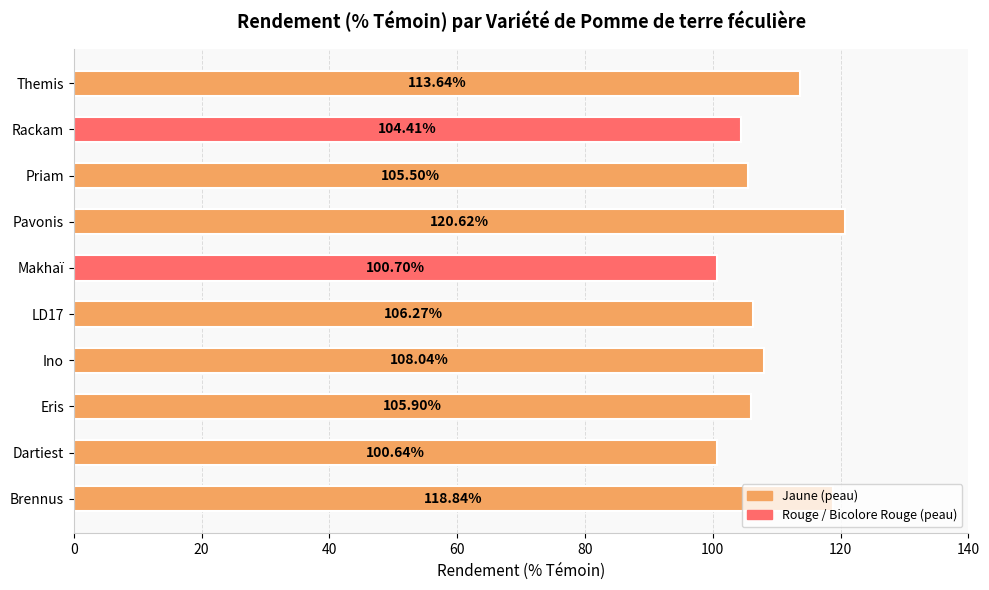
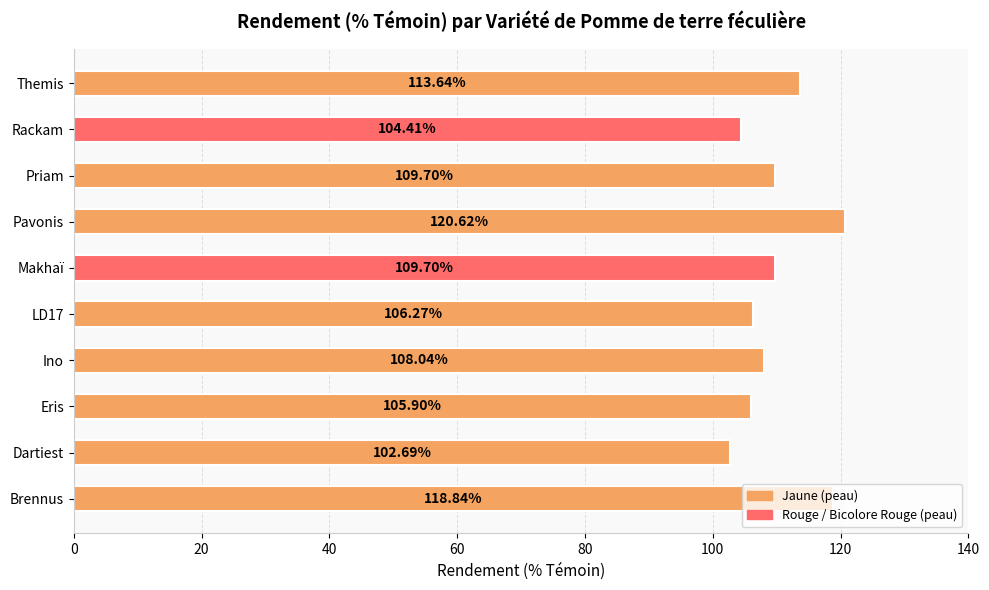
Priam: 105.50% -> 109.70%
Makhaï: 100.70% -> 109.70%
Dartiest: 100.64% -> 102.69%
